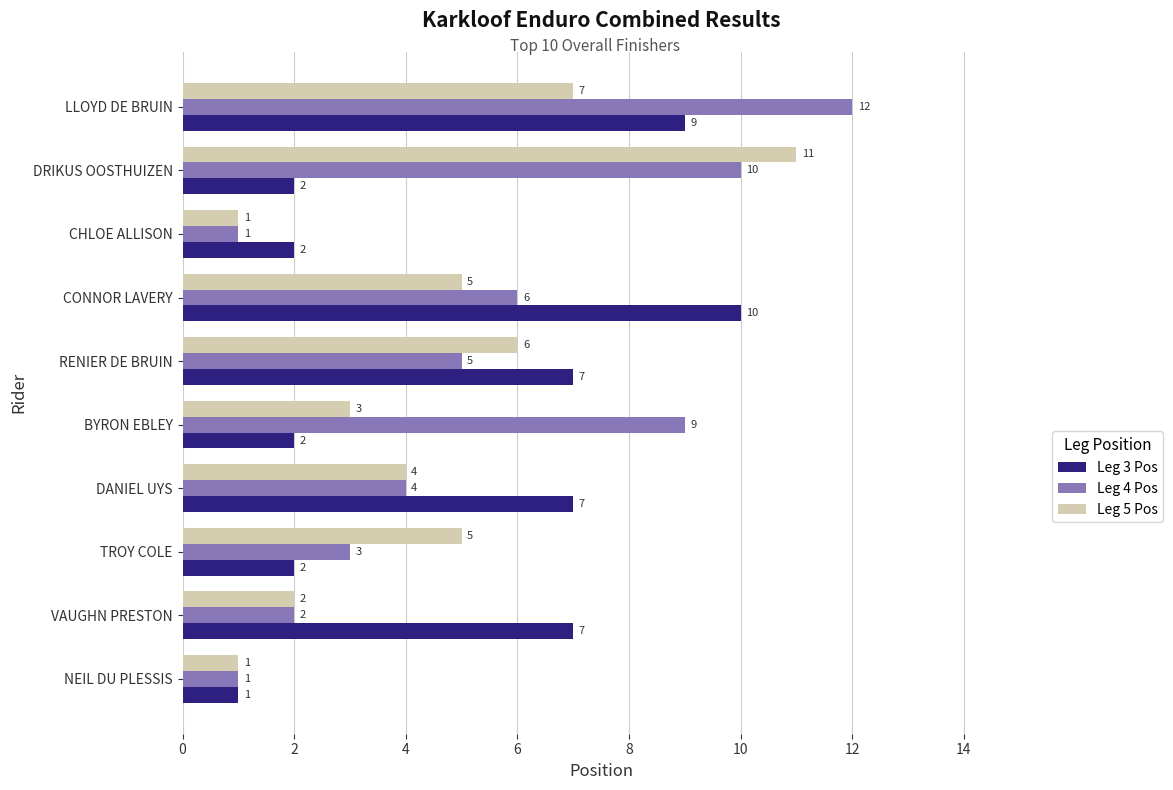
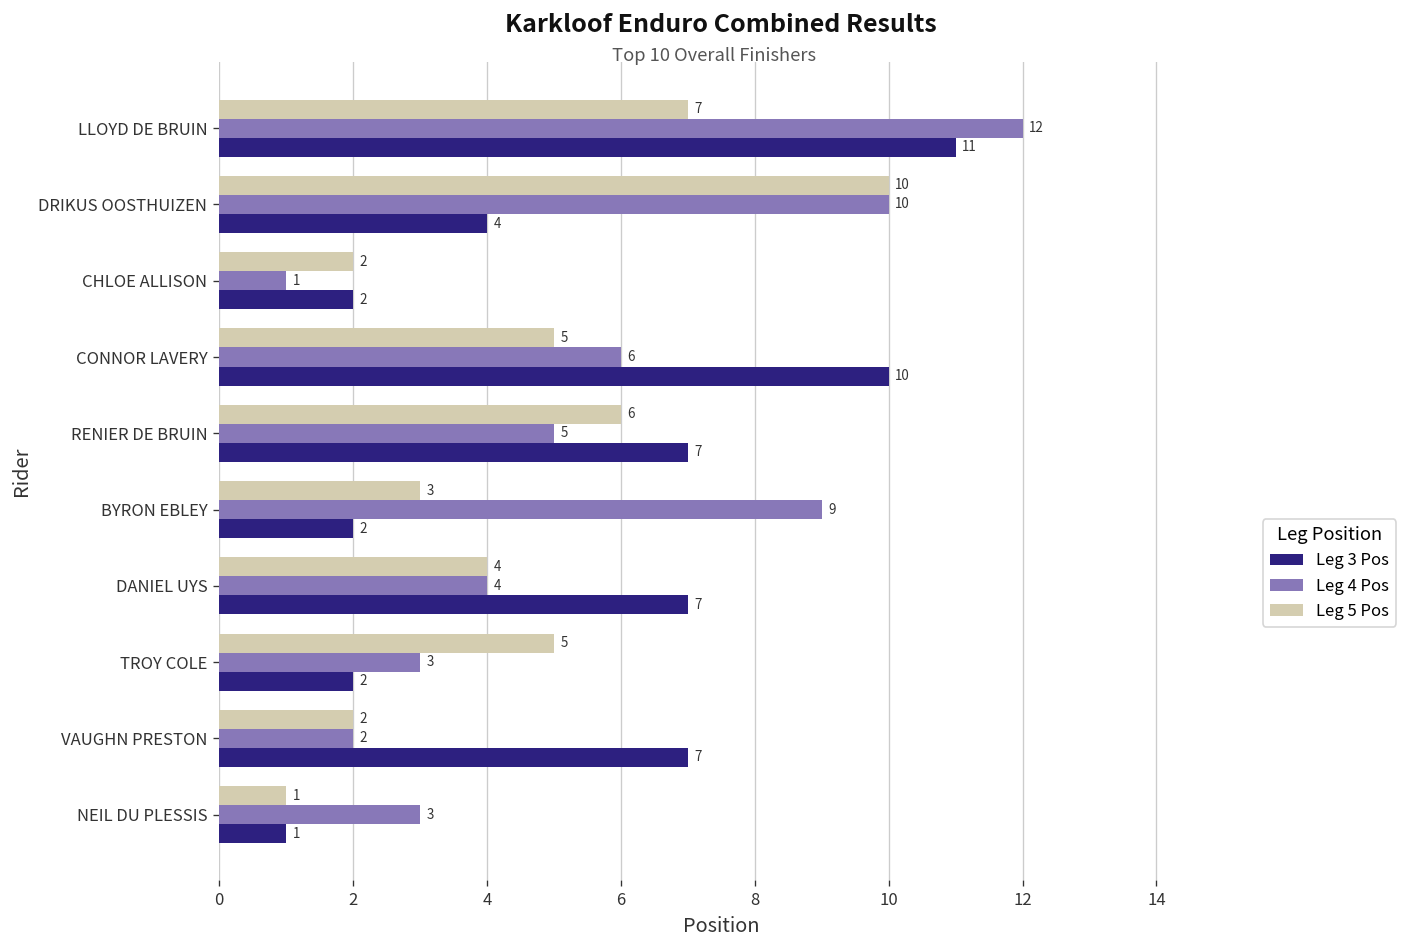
Leg 3 Pos, LLOYD DE BRUIN: 9 -> 11
Leg 5 Pos, DRIKUS OOSTHUIZEN: 11 -> 10
Leg 3 Pos, DRIKUS OOSTHUIZEN: 2 -> 4
Leg 5 Pos, CHLOE ALLISON: 1 -> 2
Leg 4 Pos, NEIL DU PLESSIS: 1 -> 3
